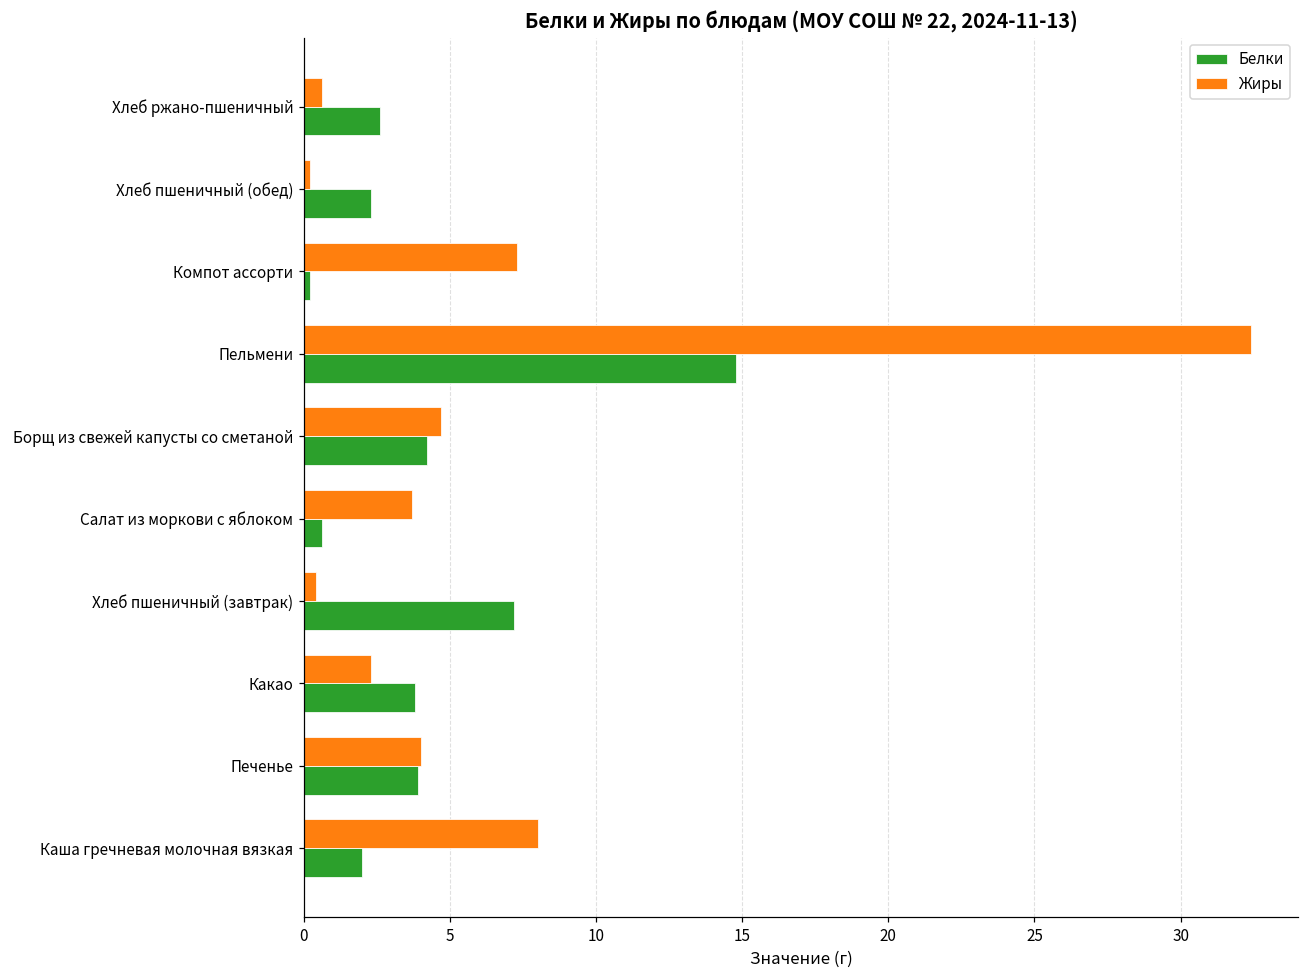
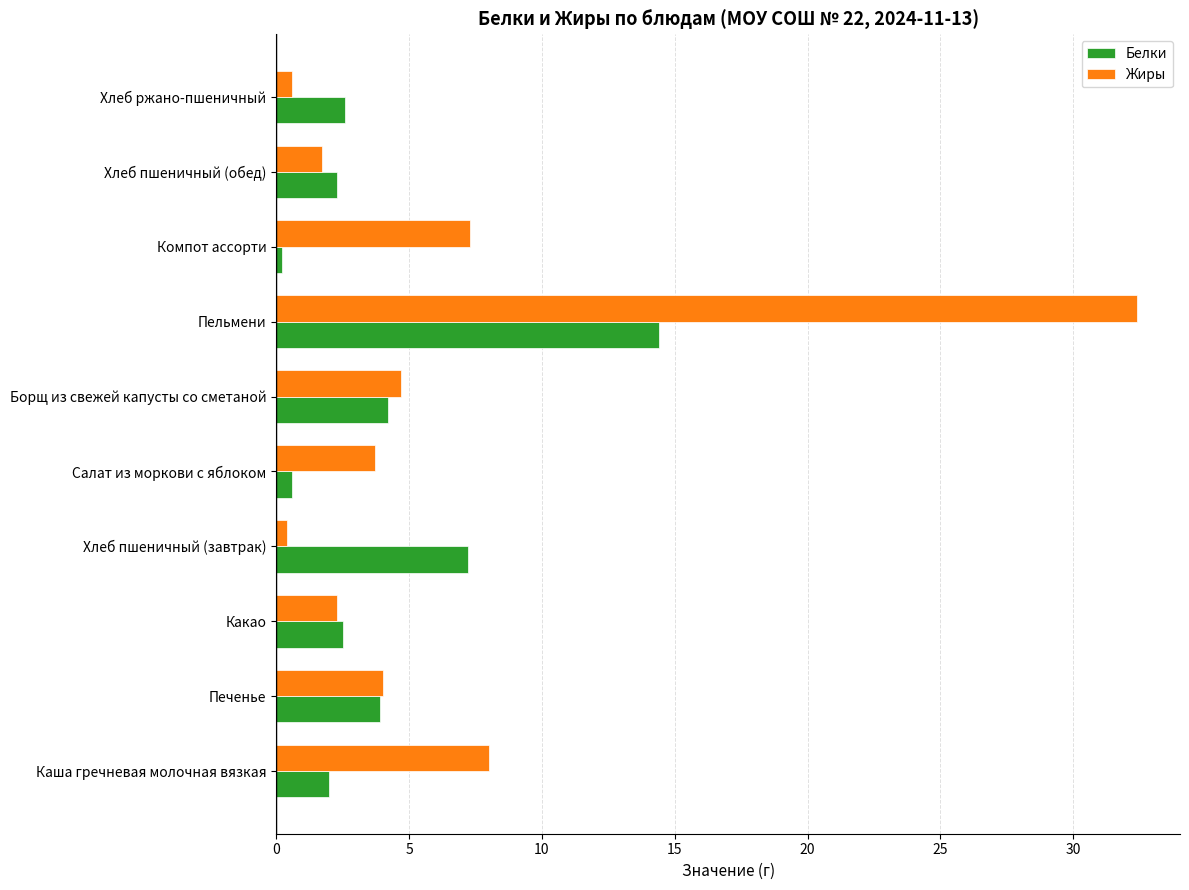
Жиры, Хлеб пшеничный (обед): 0.2 -> 1.7
Белки, Пельмени: 14.8 -> 14.4
Белки, Какао: 3.8 -> 2.5
